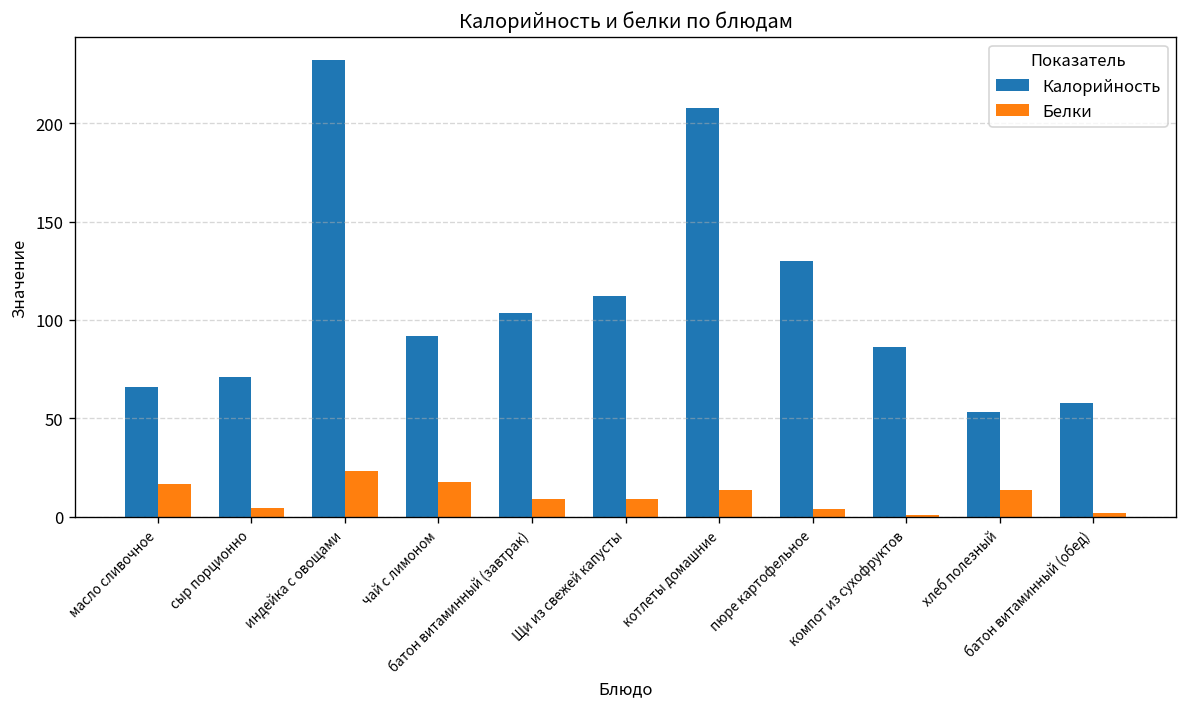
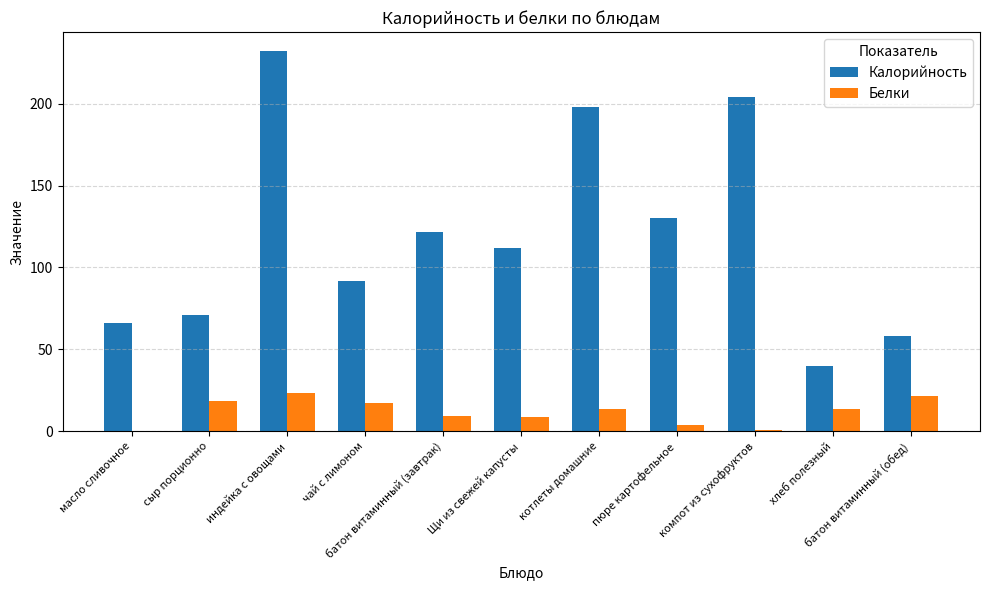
Белки, масло сливочное: 17 -> 0
Белки, сыр порционно: 5 -> 19
Калорийность, батон витаминный (завтрак): 104 -> 122
Калорийность, котлеты домашние: 208 -> 198
Калорийность, компот из сухофруктов: 86 -> 204
Калорийность, хлеб полезный: 53 -> 40
Белки, батон витаминный (обед): 2 -> 21
